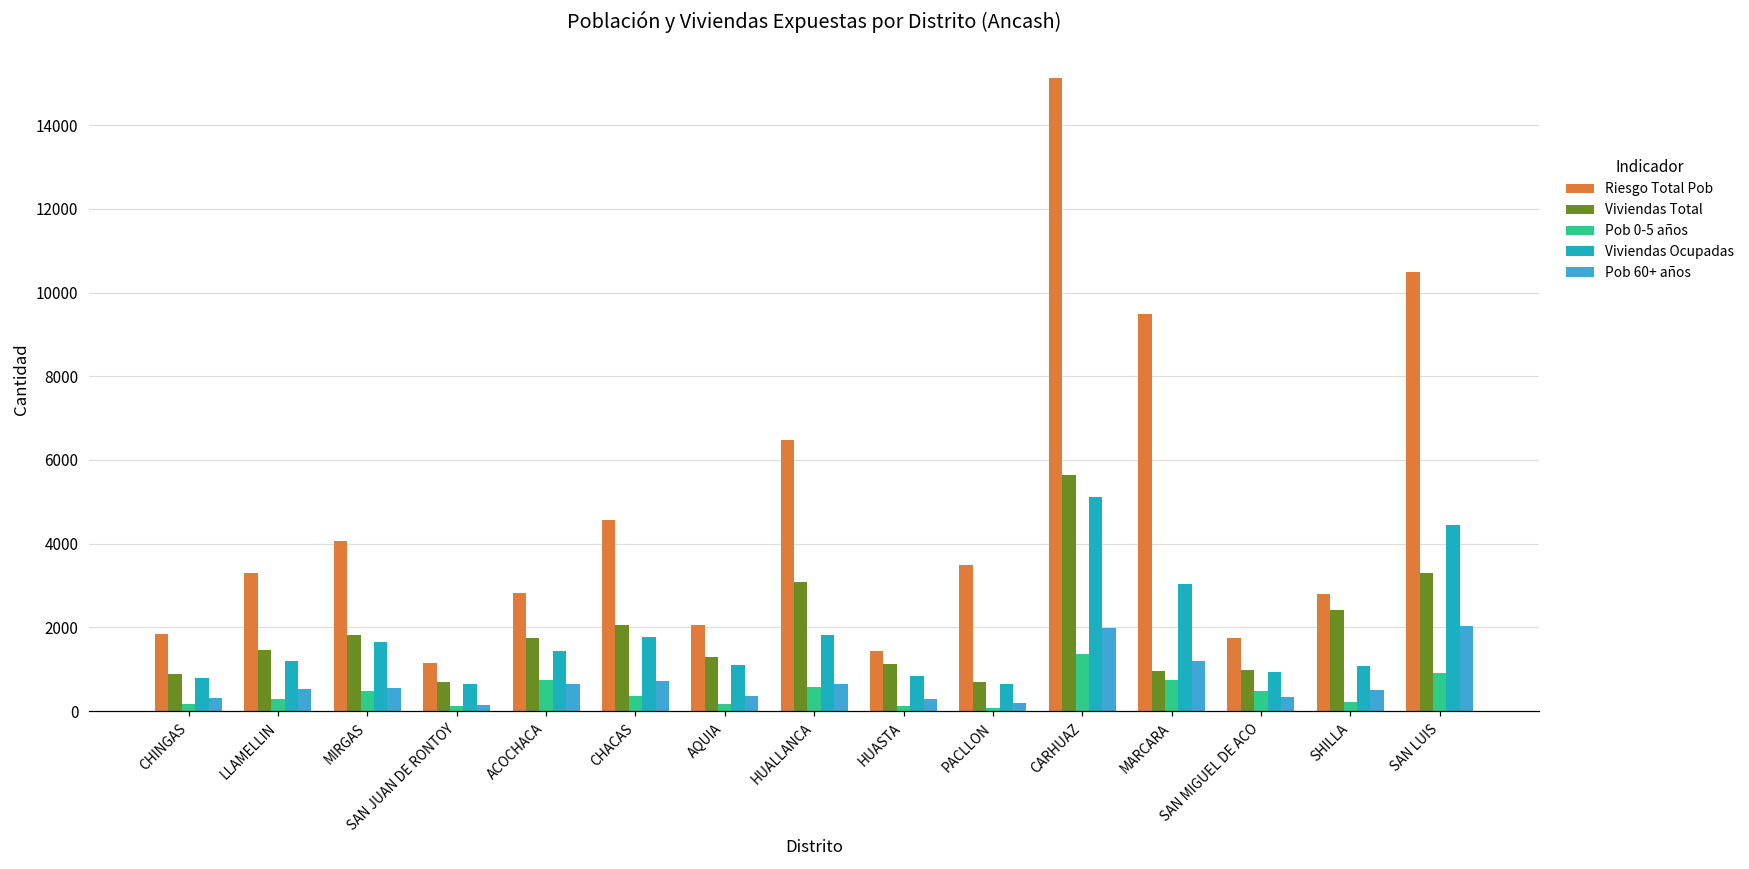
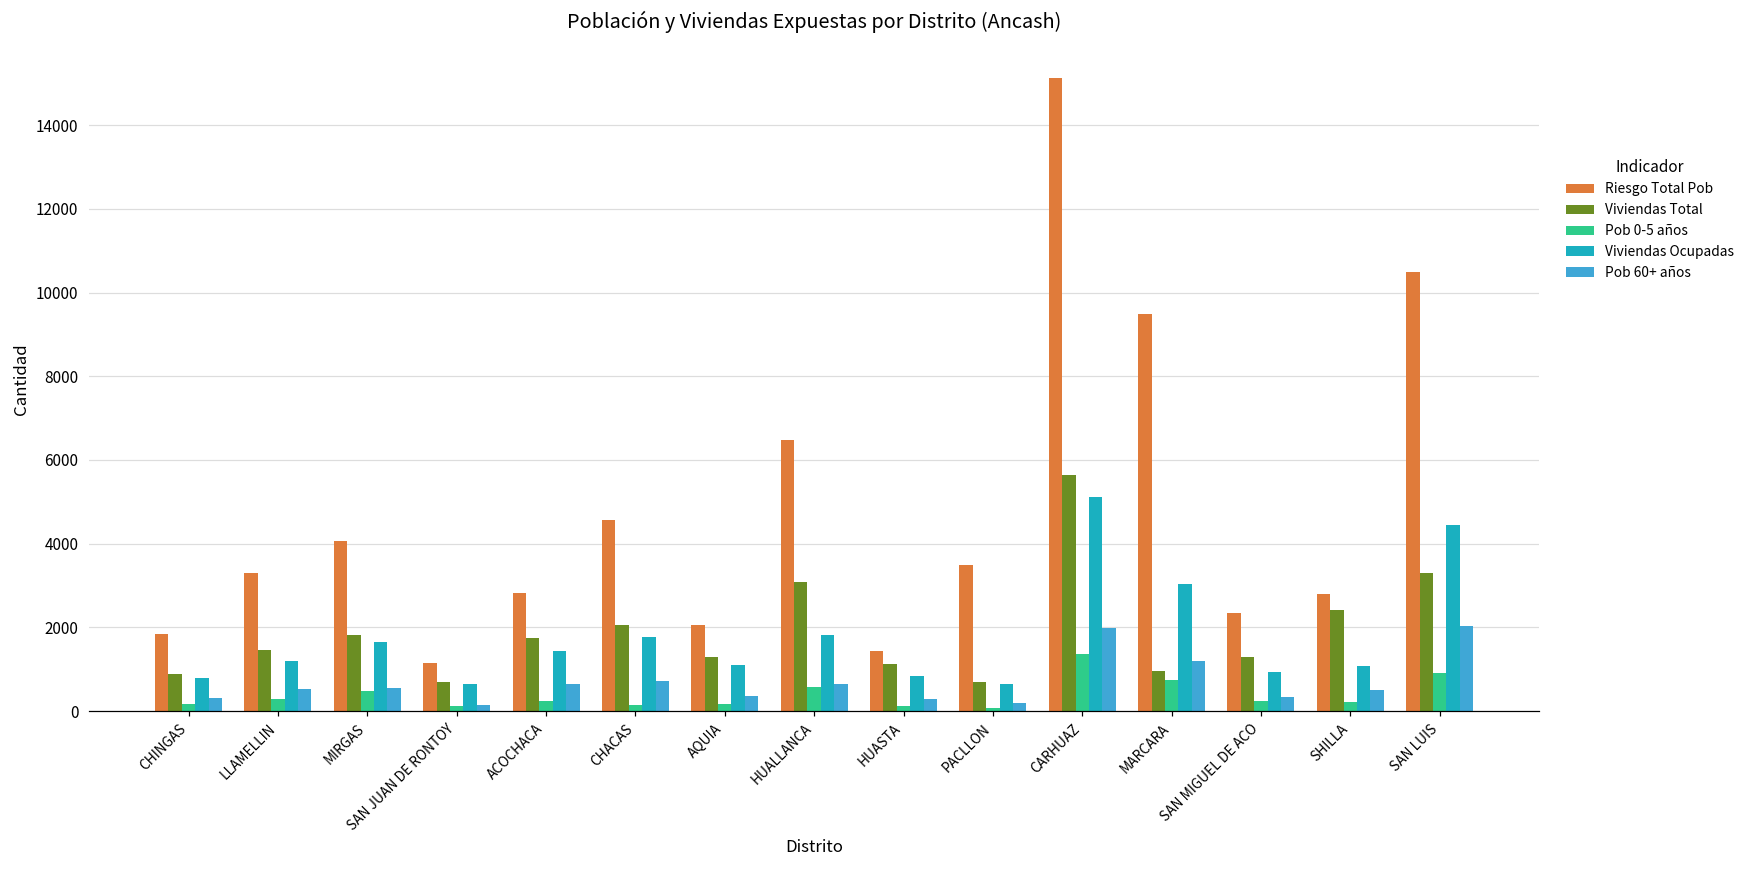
Pob 0-5 años, ACOCHACA: 700 -> 200
Pob 0-5 años, CHACAS: 400 -> 100
Riesgo Total Pob, SAN MIGUEL DE ACO: 1700 -> 2400
Viviendas Total, SAN MIGUEL DE ACO: 1000 -> 1300
Pob 0-5 años, SAN MIGUEL DE ACO: 500 -> 200
